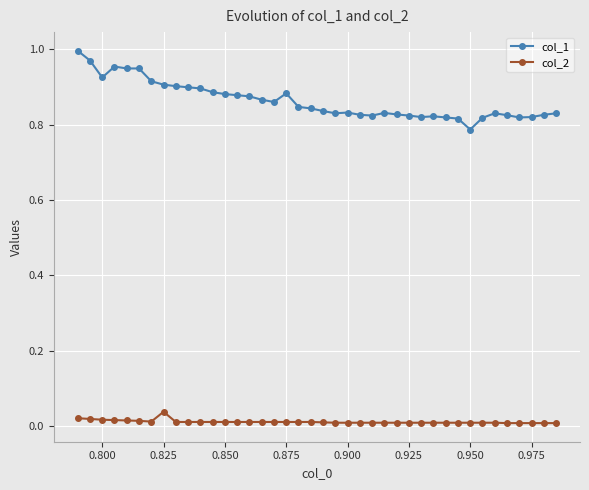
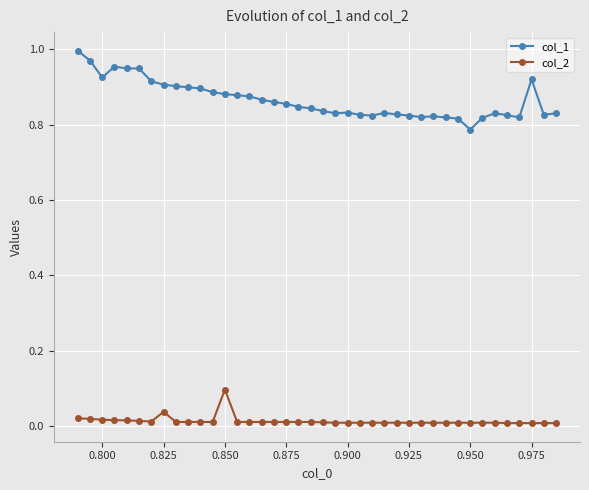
col_2, 0.850: 0.01 -> 0.10
col_1, 0.875: 0.88 -> 0.86
col_1, 0.975: 0.82 -> 0.92
